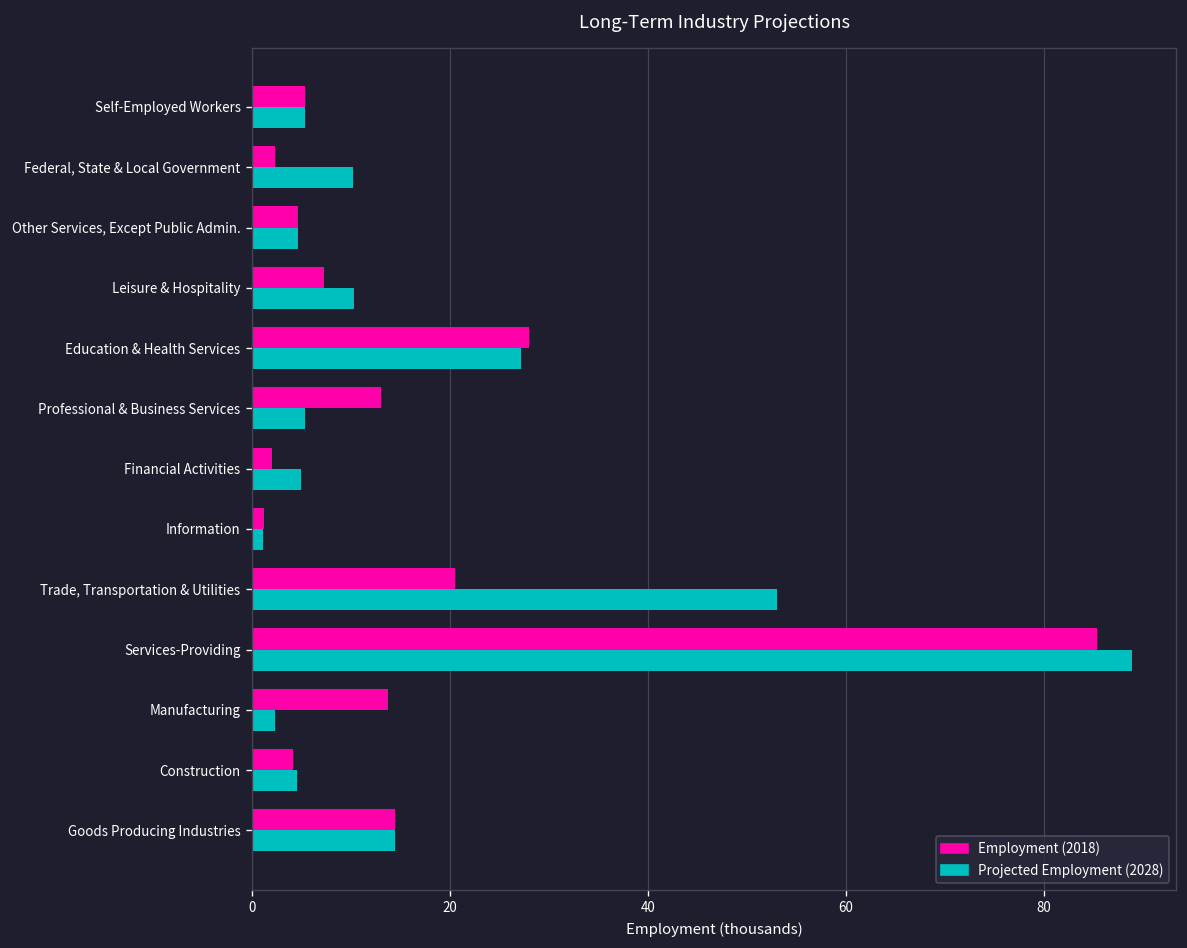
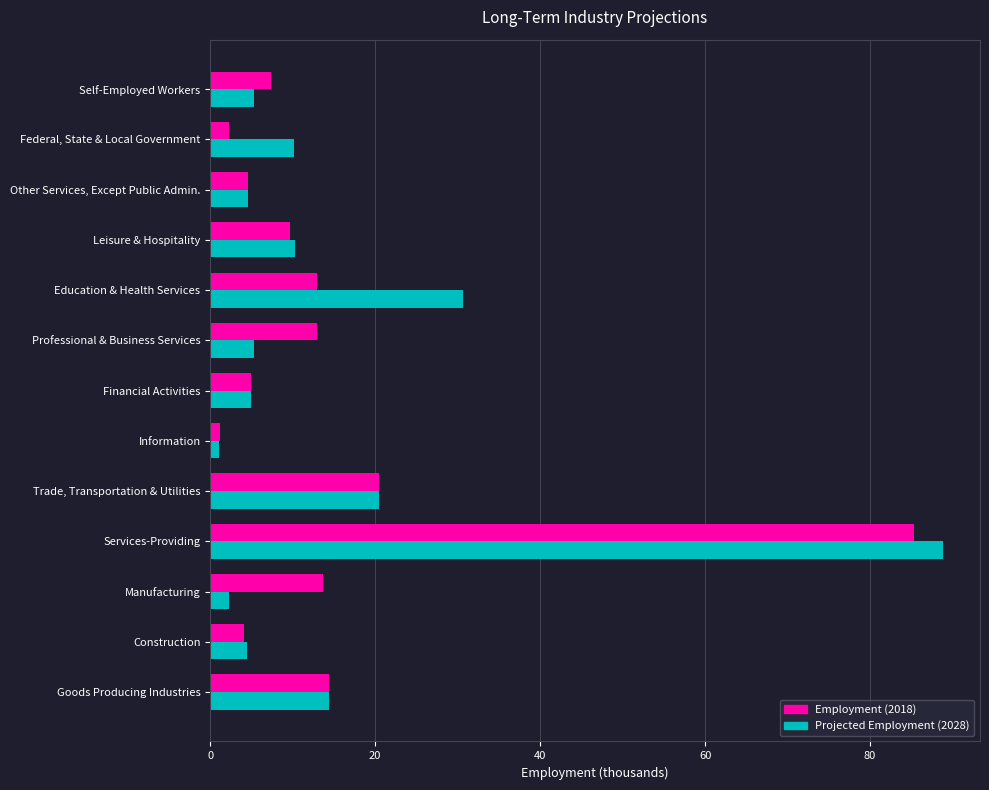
Employment (2018), Self-Employed Workers: 5 -> 7
Employment (2018), Leisure & Hospitality: 7 -> 10
Employment (2018), Education & Health Services: 28 -> 13
Projected Employment (2028), Education & Health Services: 27 -> 31
Employment (2018), Financial Activities: 2 -> 5
Projected Employment (2028), Trade, Transportation & Utilities: 53 -> 20
